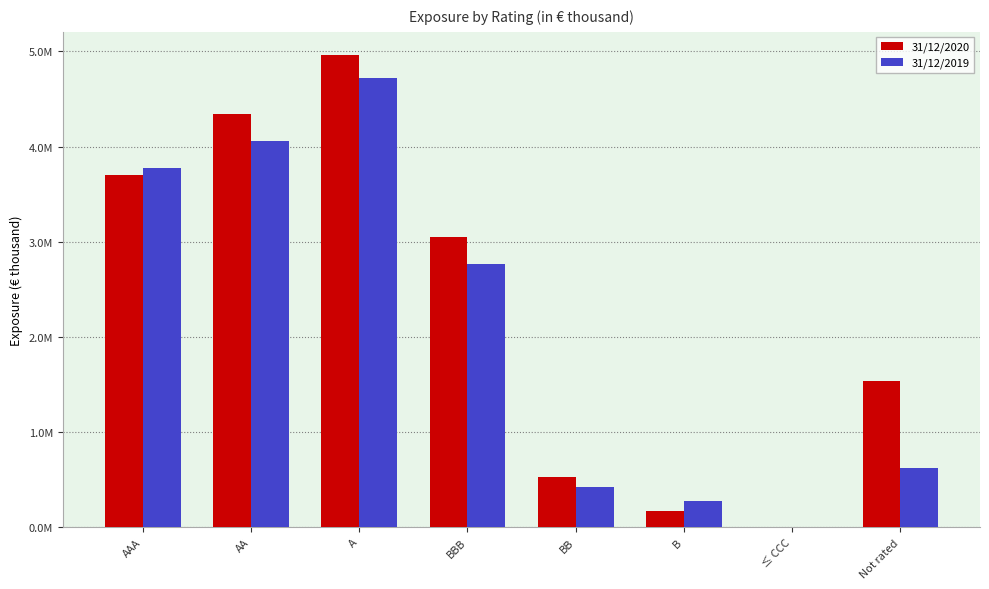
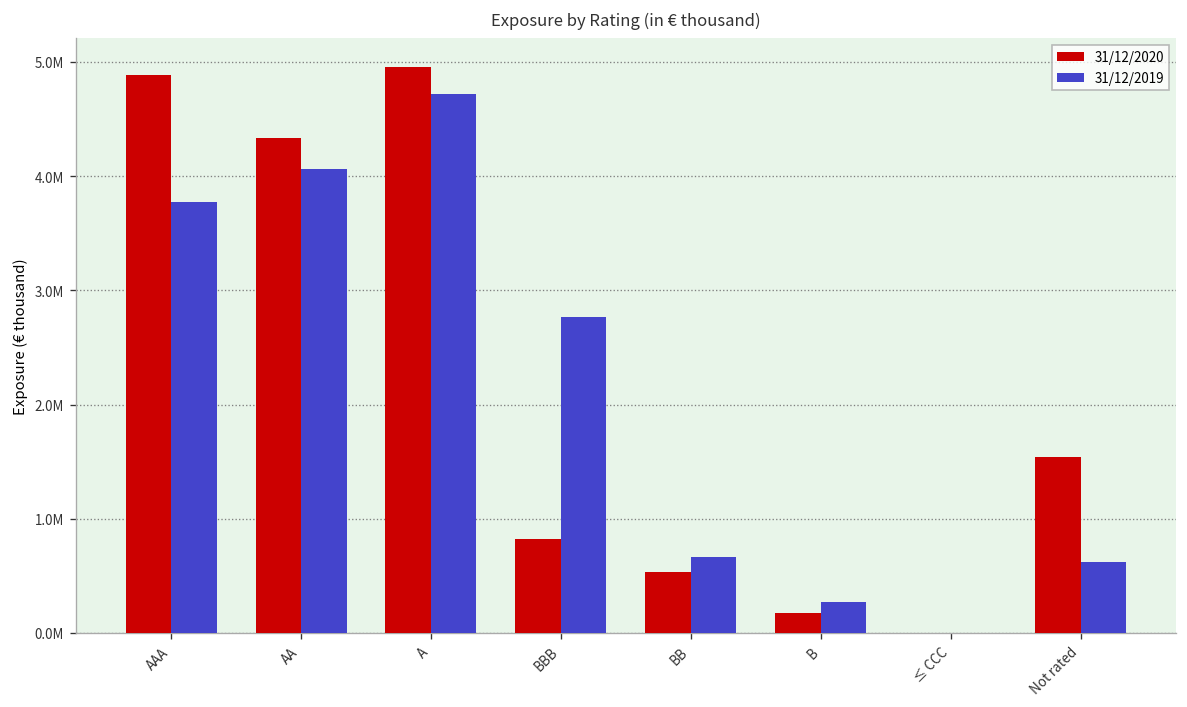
31/12/2020, AAA: 3700000 -> 4900000
31/12/2020, BBB: 3100000 -> 800000
31/12/2019, BB: 400000 -> 700000
